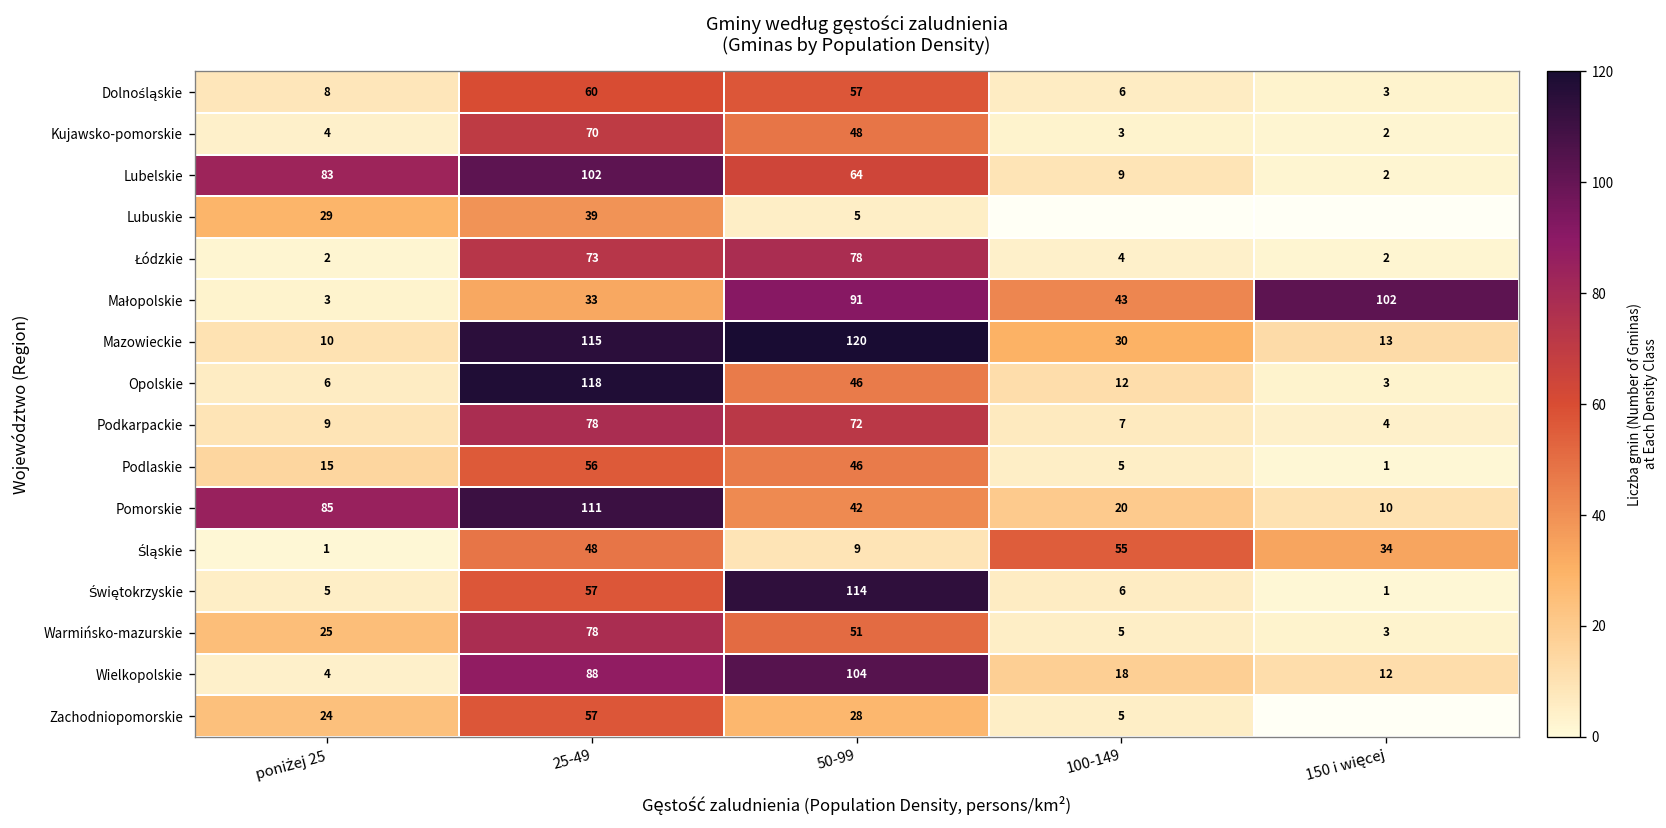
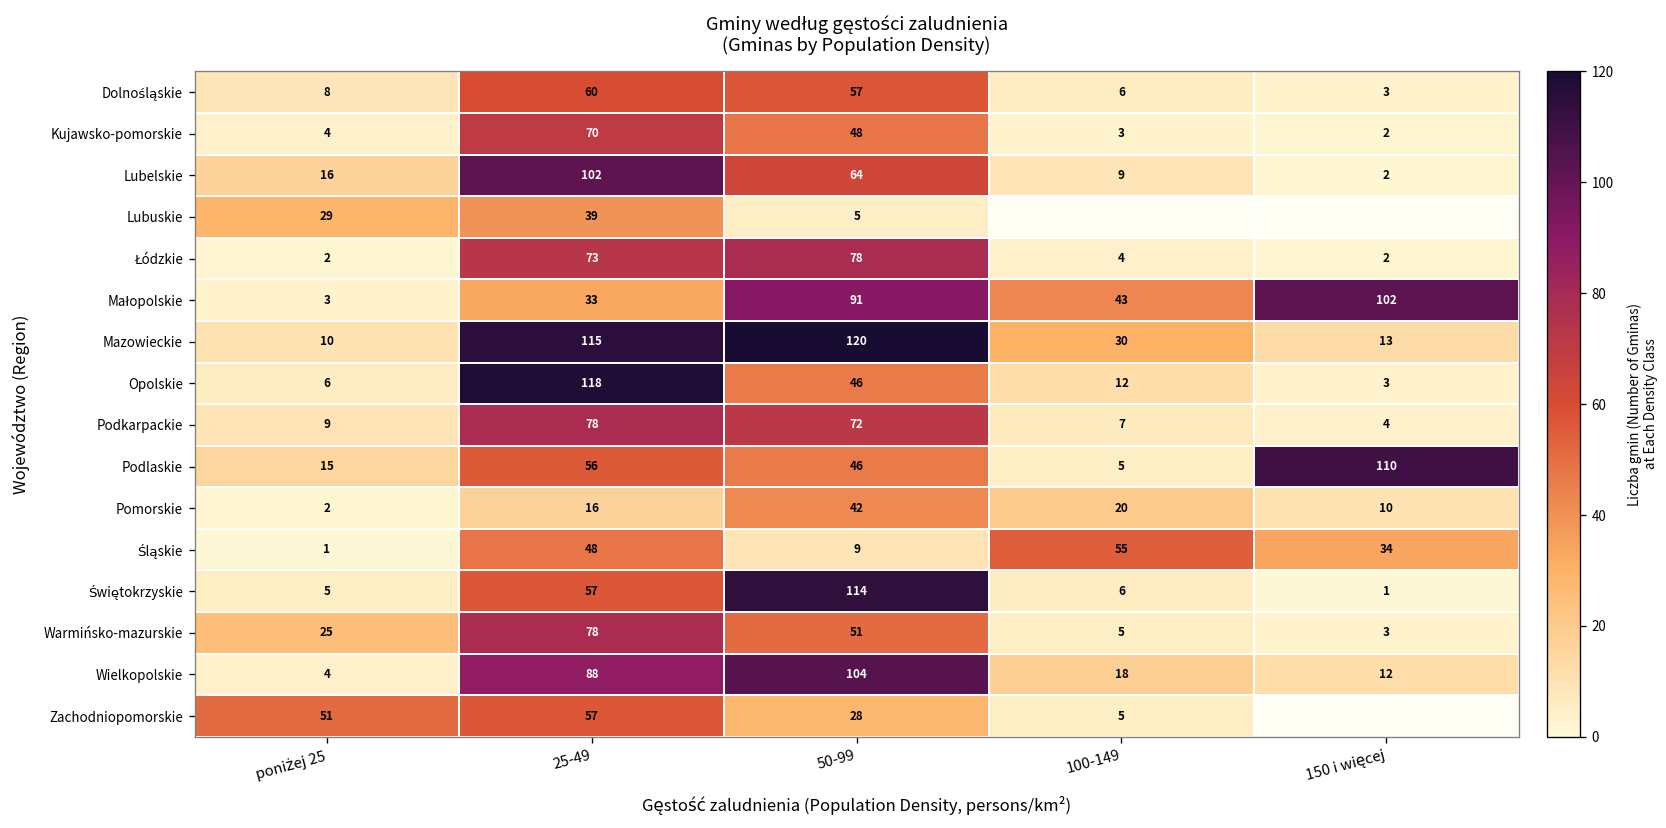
Lubelskie, poniżej 25: 83 -> 16
Podlaskie, 150 i więcej: 1 -> 110
Pomorskie, poniżej 25: 85 -> 2
Pomorskie, 25-49: 111 -> 16
Zachodniopomorskie, poniżej 25: 24 -> 51
